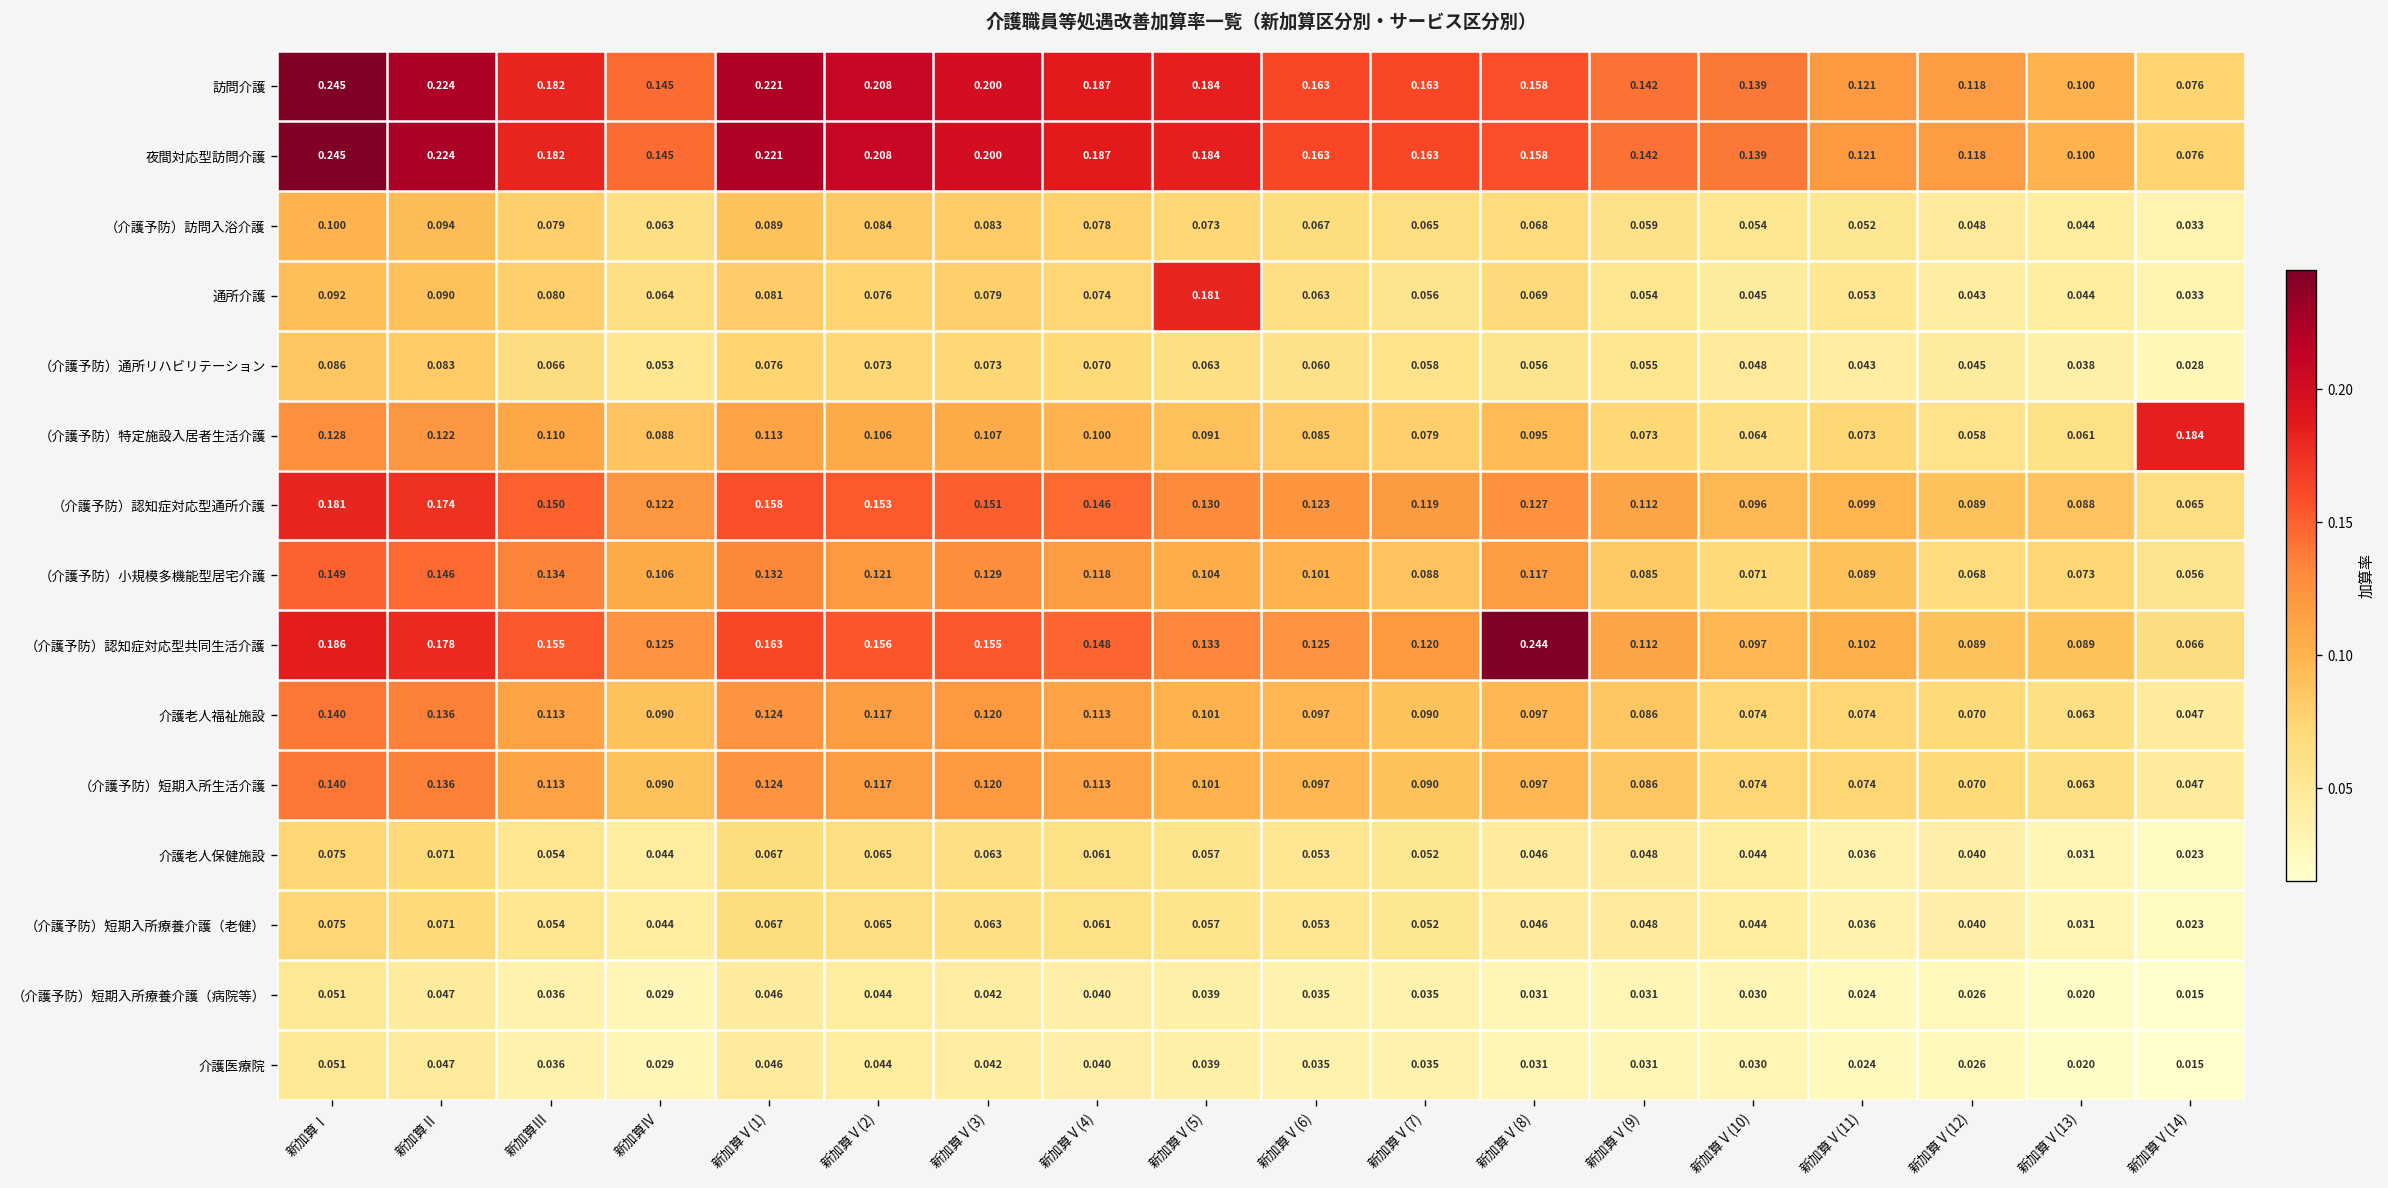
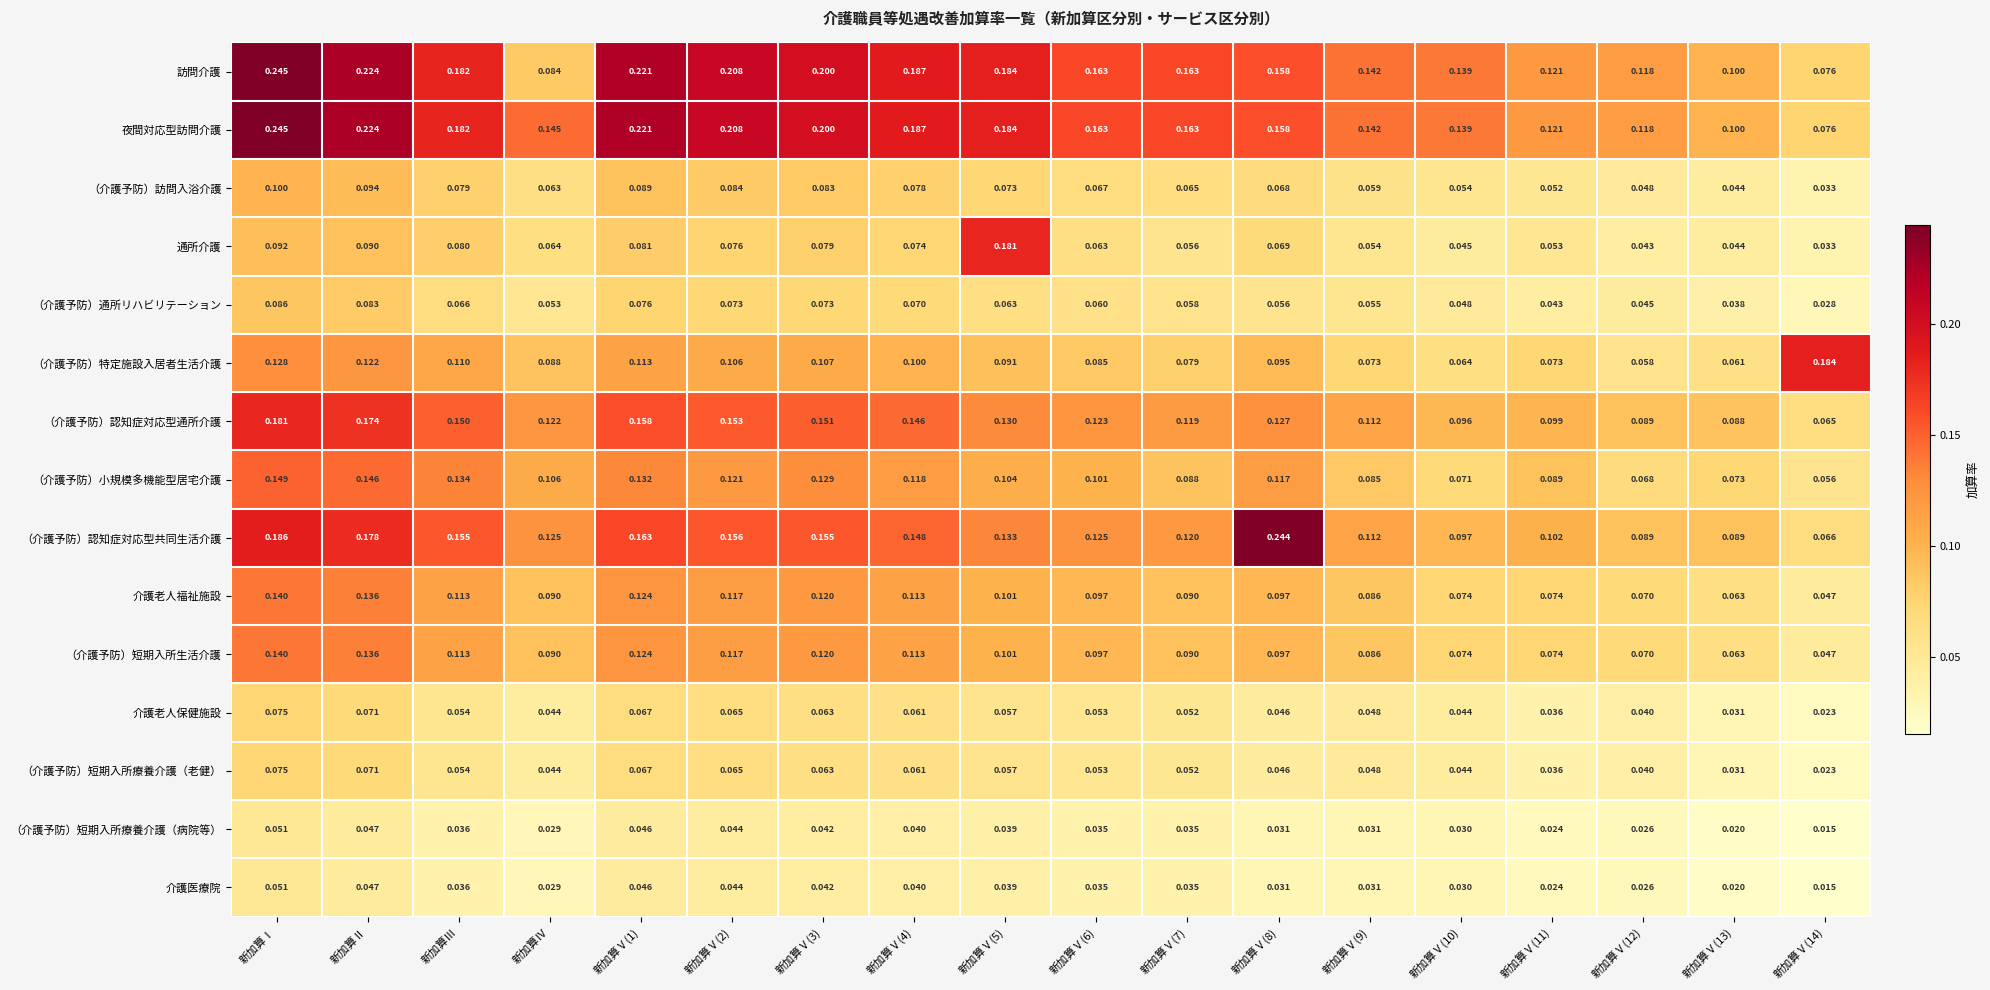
訪問介護, 新加算Ⅳ: 0.145 -> 0.084
